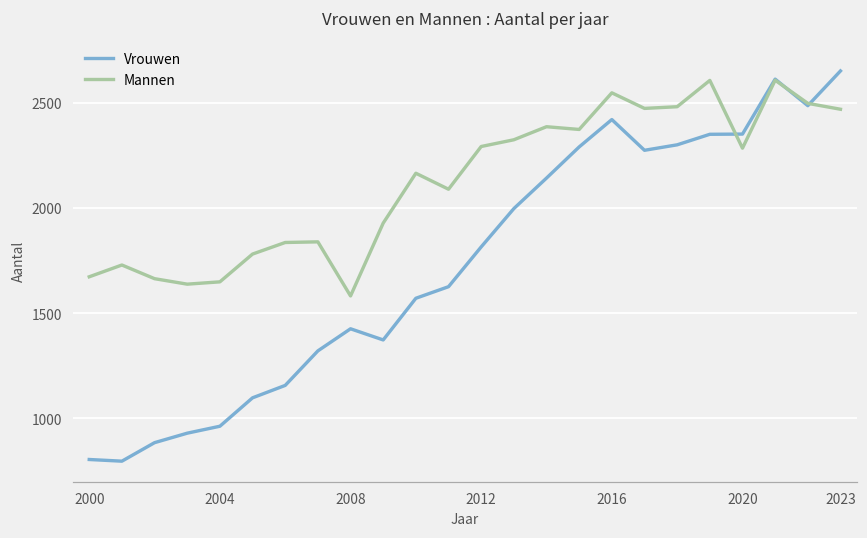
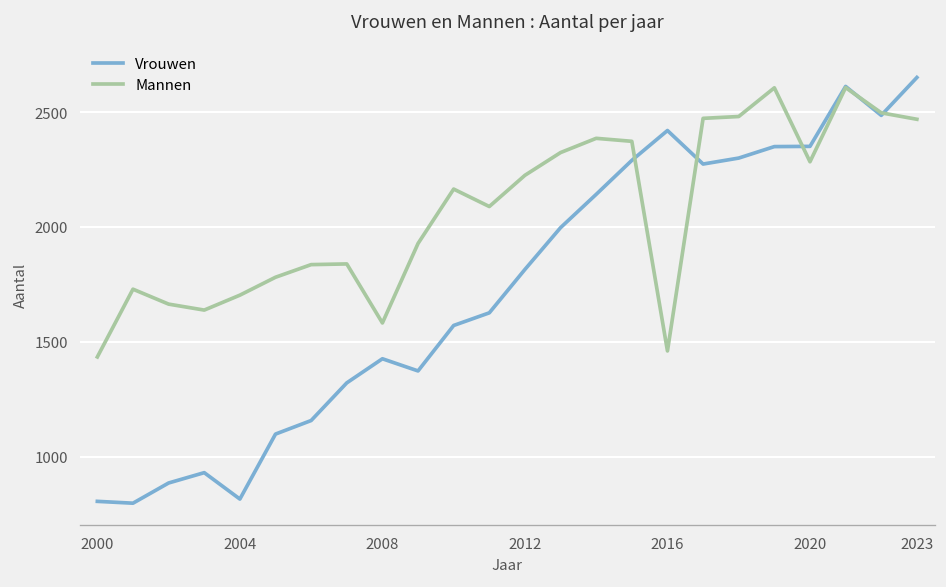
Mannen, 2000: 1670 -> 1430
Vrouwen, 2004: 960 -> 820
Mannen, 2004: 1650 -> 1700
Mannen, 2012: 2290 -> 2230
Mannen, 2016: 2550 -> 1460
